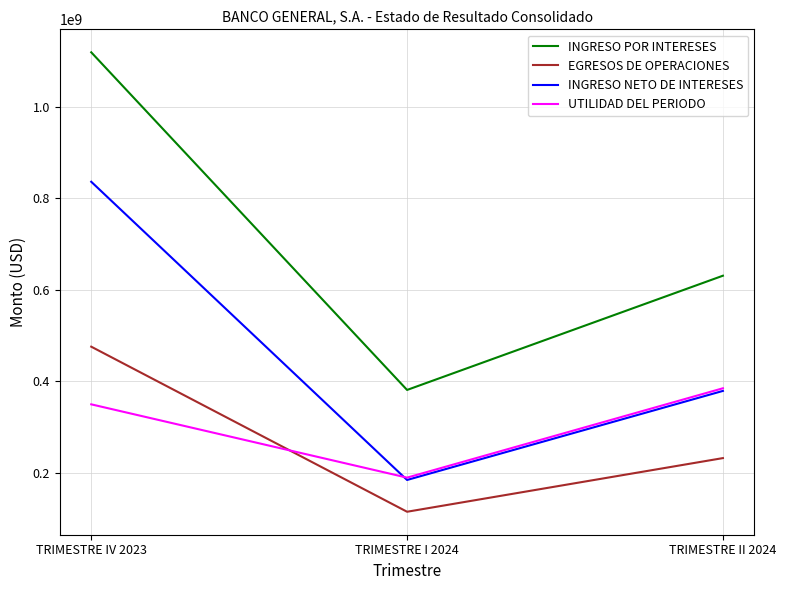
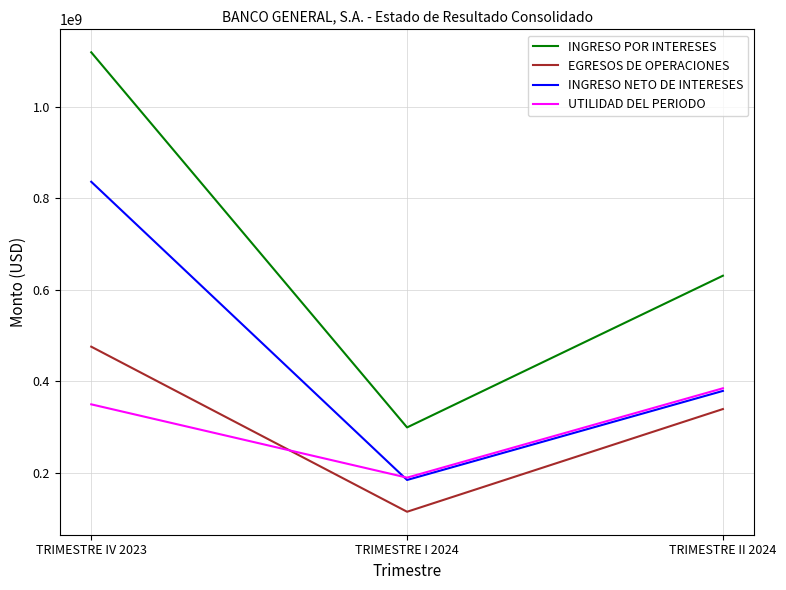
INGRESO POR INTERESES, TRIMESTRE I 2024: 380000000 -> 300000000
EGRESOS DE OPERACIONES, TRIMESTRE II 2024: 230000000 -> 340000000
